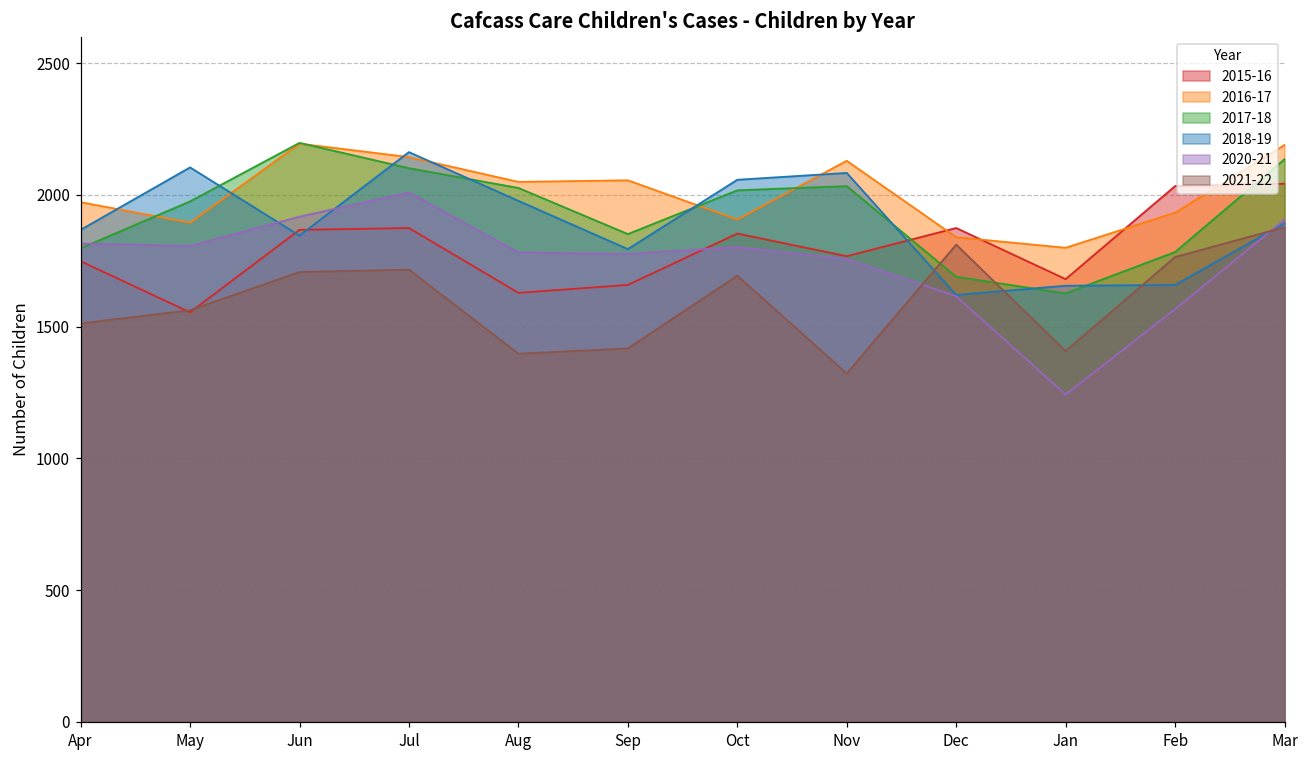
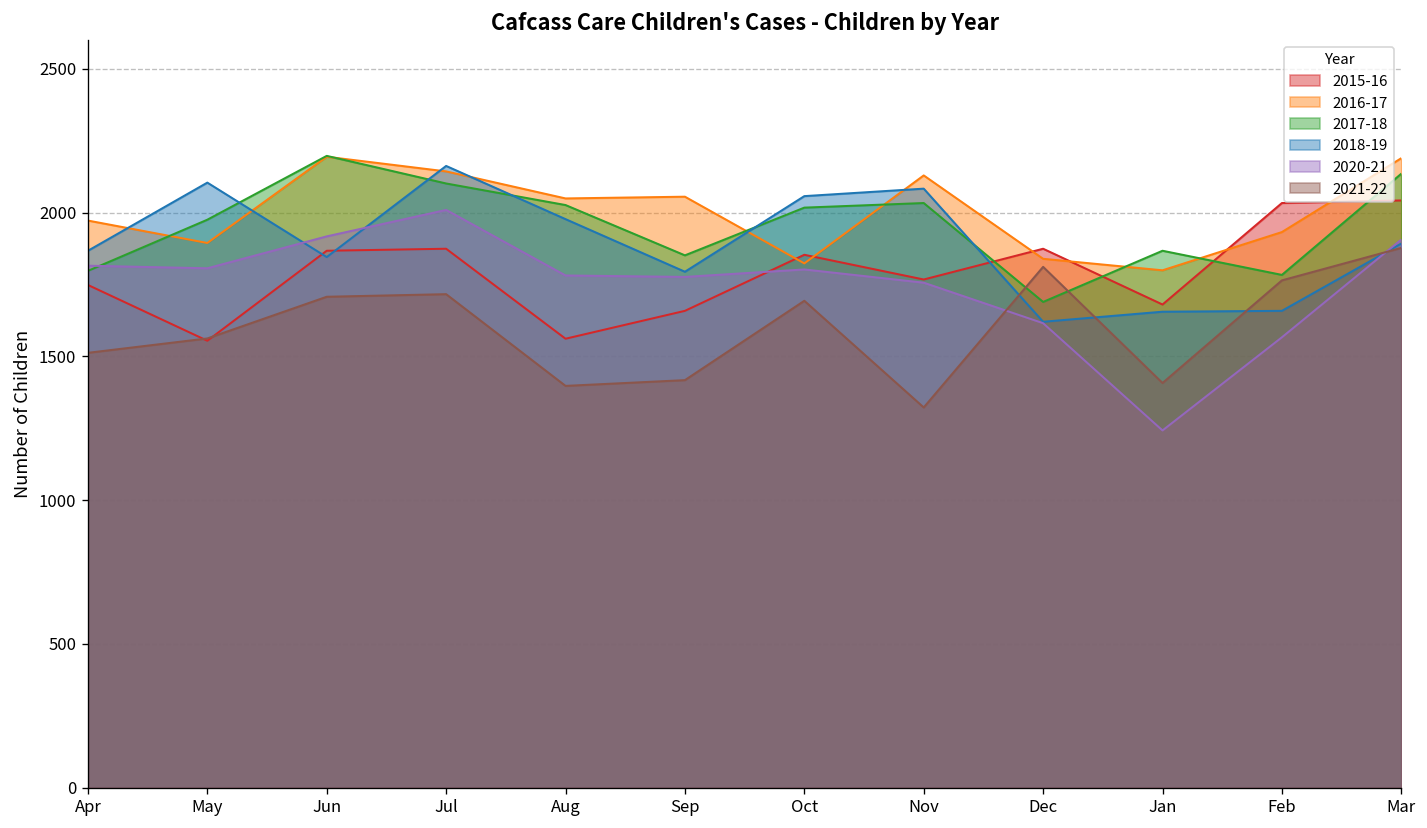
2015-16, Aug: 1630 -> 1560
2016-17, Oct: 1910 -> 1820
2017-18, Jan: 1630 -> 1870
